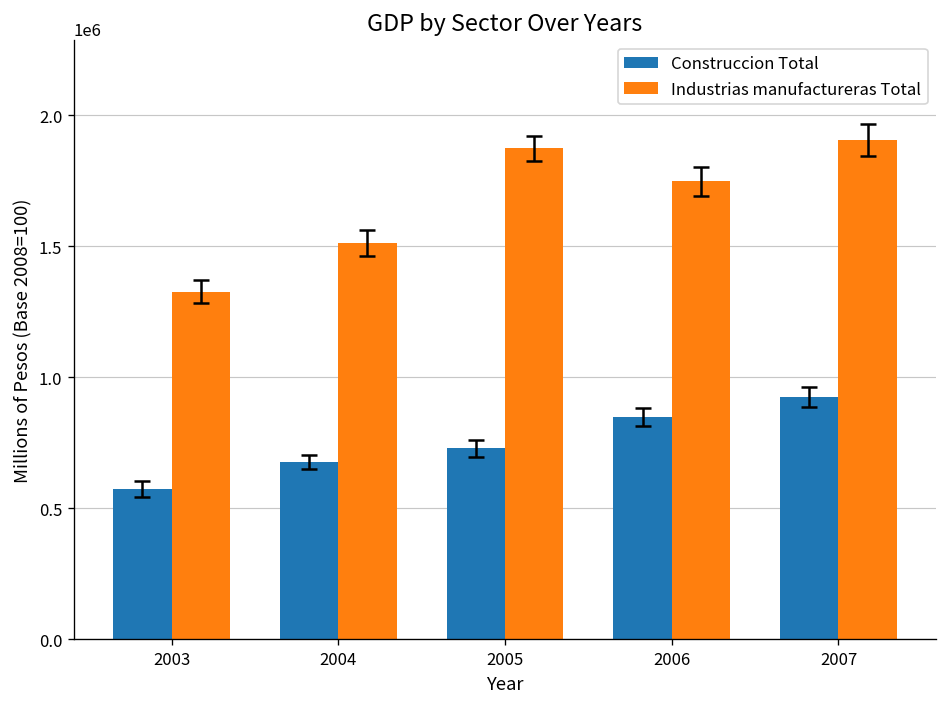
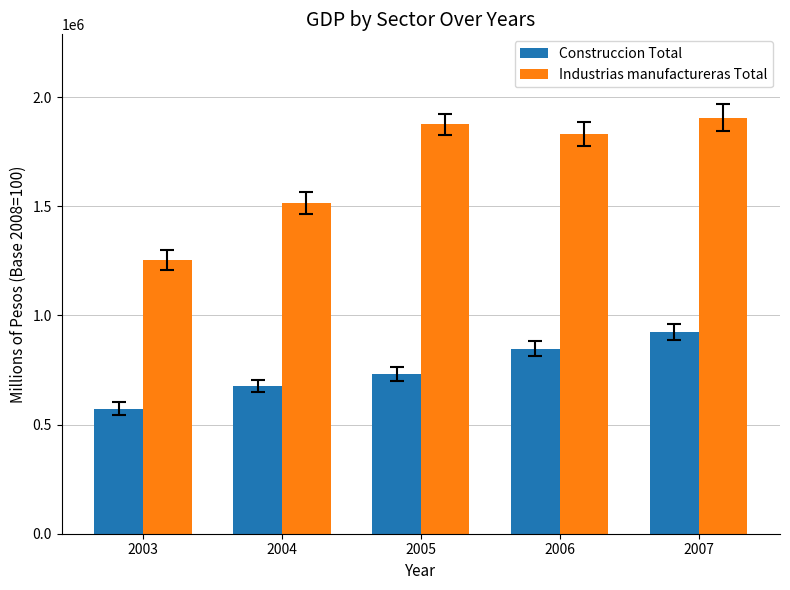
Industrias manufactureras Total, 2003: 1330000 -> 1260000
Industrias manufactureras Total, 2006: 1750000 -> 1830000
